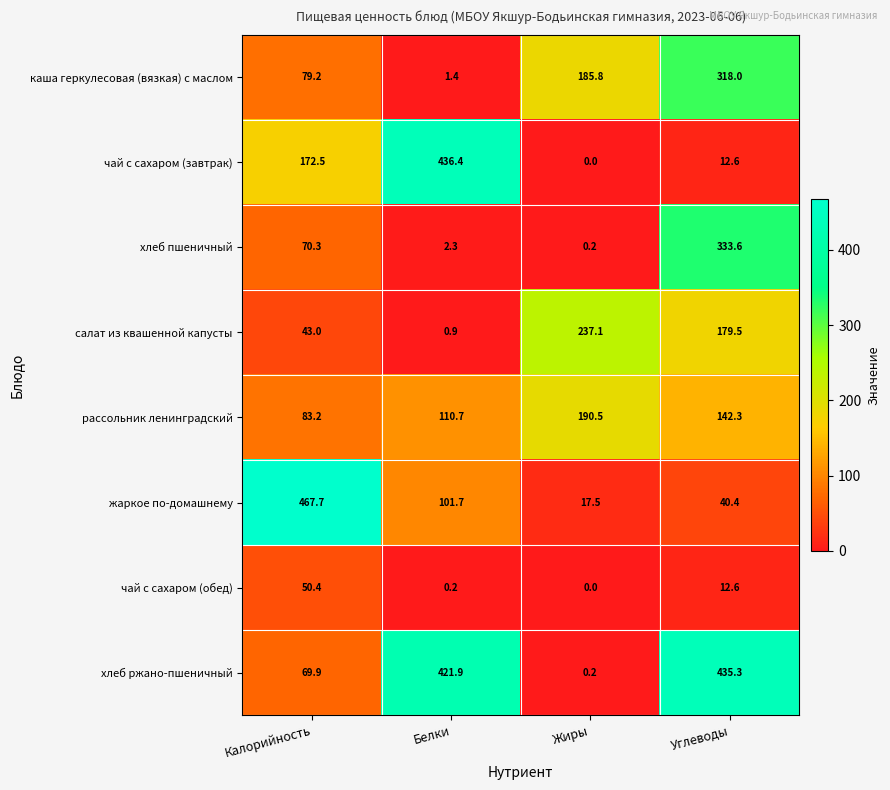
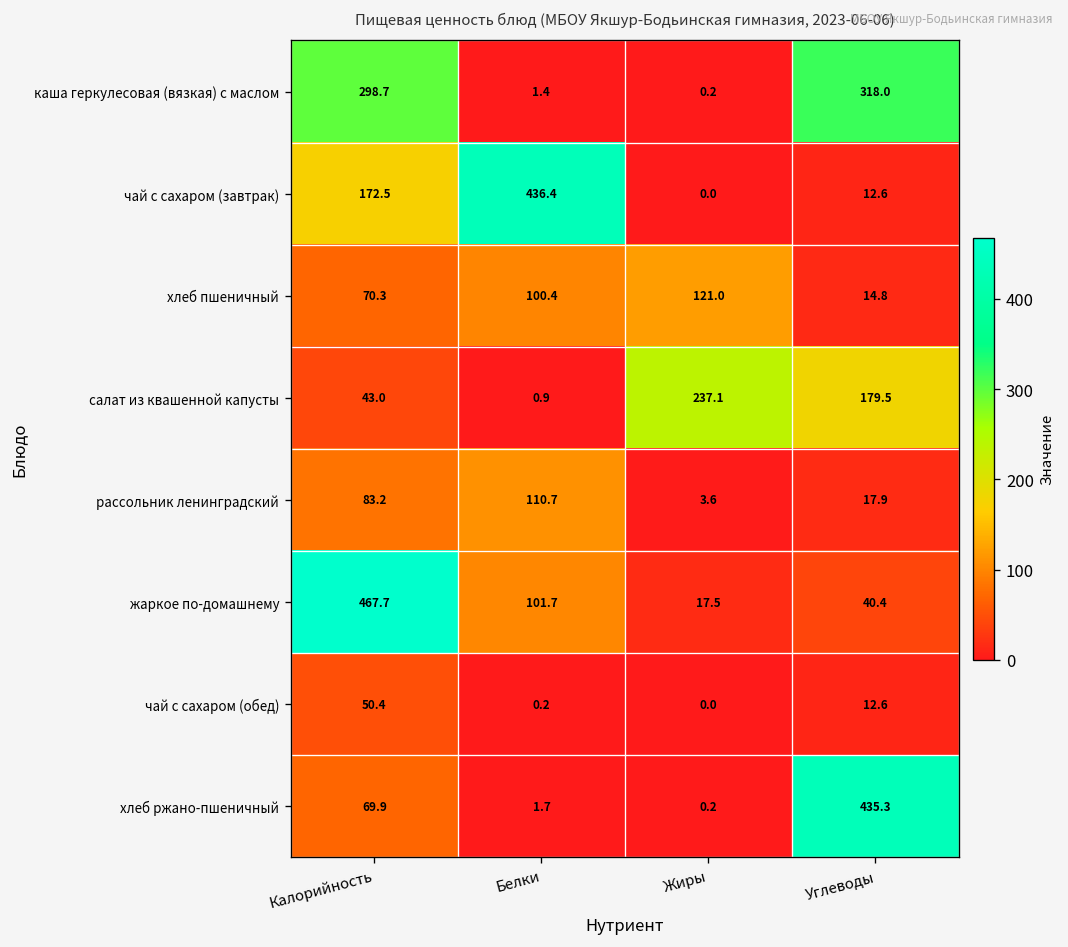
каша геркулесовая (вязкая) с маслом, Калорийность: 79.2 -> 298.7
каша геркулесовая (вязкая) с маслом, Жиры: 185.8 -> 0.2
хлеб пшеничный, Белки: 2.3 -> 100.4
хлеб пшеничный, Жиры: 0.2 -> 121.0
хлеб пшеничный, Углеводы: 333.6 -> 14.8
рассольник ленинградский, Жиры: 190.5 -> 3.6
рассольник ленинградский, Углеводы: 142.3 -> 17.9
хлеб ржано-пшеничный, Белки: 421.9 -> 1.7
